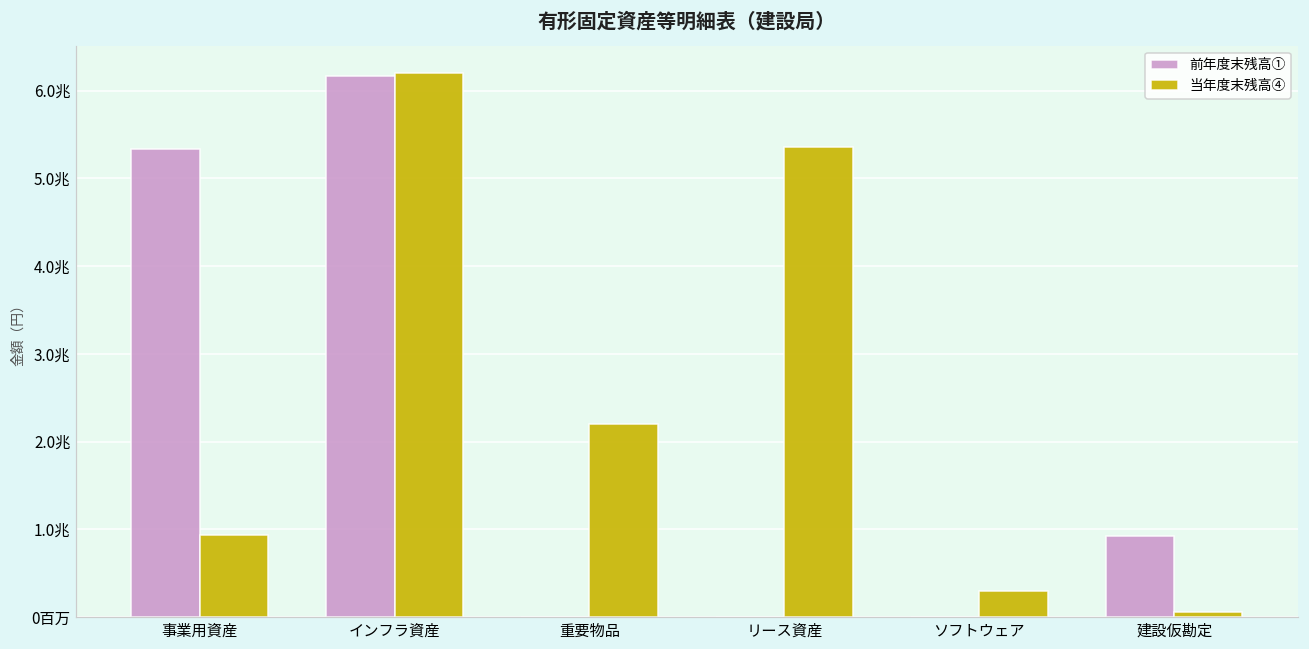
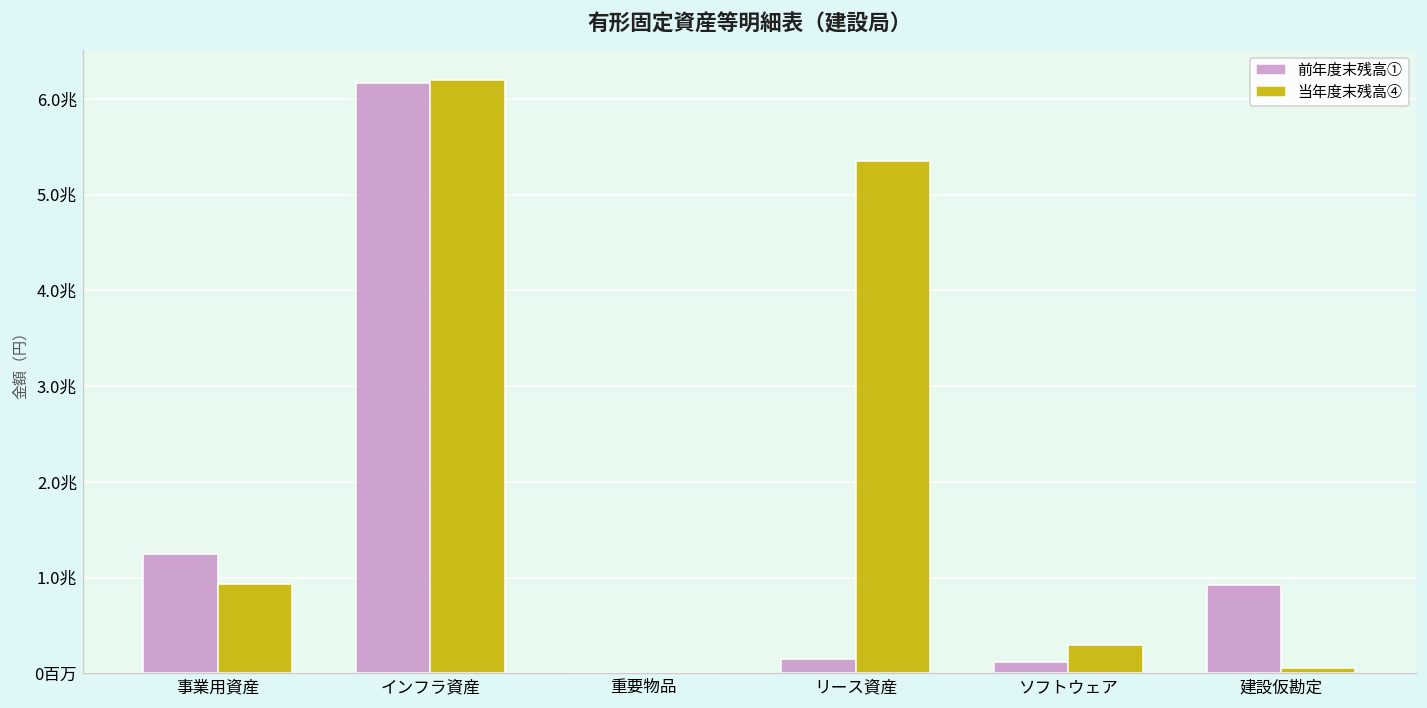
前年度末残高①, 事業用資産: 5.3兆 -> 1.2兆
当年度末残高④, 重要物品: 2.2兆 -> 0.0兆
前年度末残高①, リース資産: 0.0兆 -> 0.2兆
前年度末残高①, ソフトウェア: 0.0兆 -> 0.1兆
